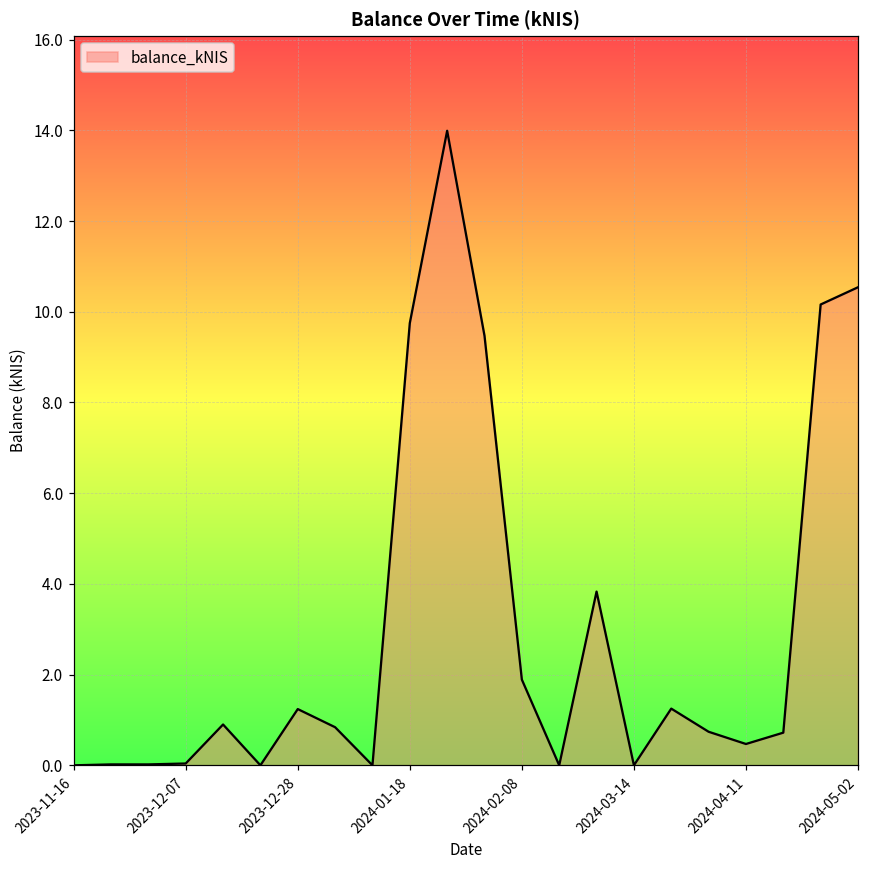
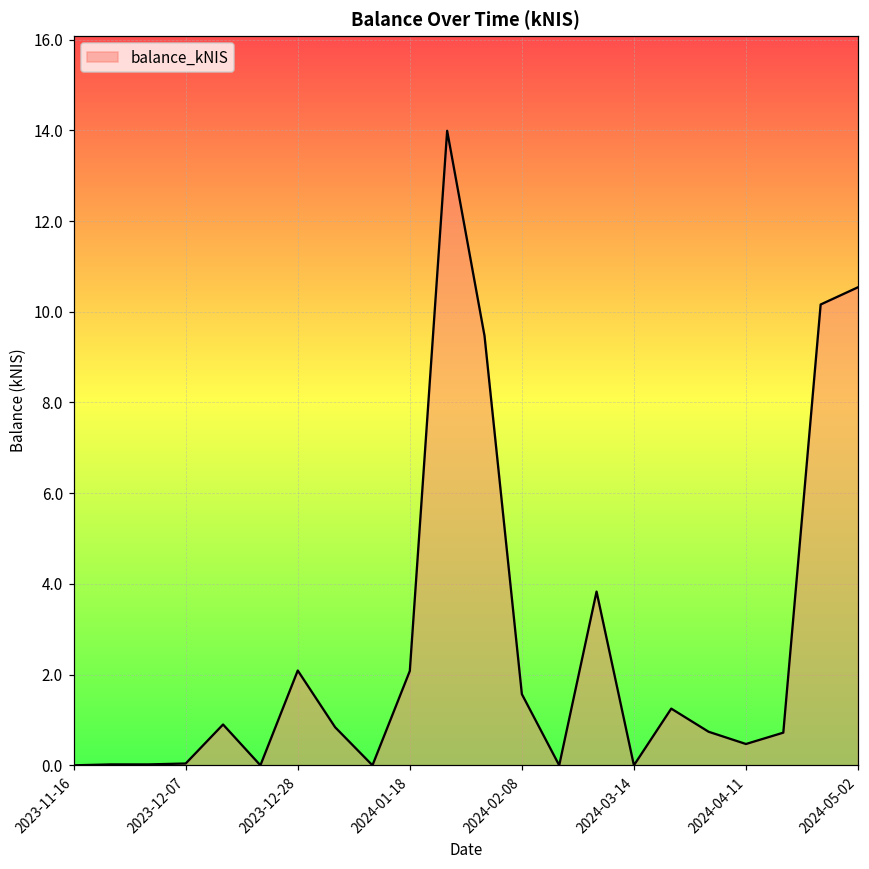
2023-12-28: 1.2 -> 2.1
2024-01-18: 9.8 -> 2.1
2024-02-08: 1.9 -> 1.6
